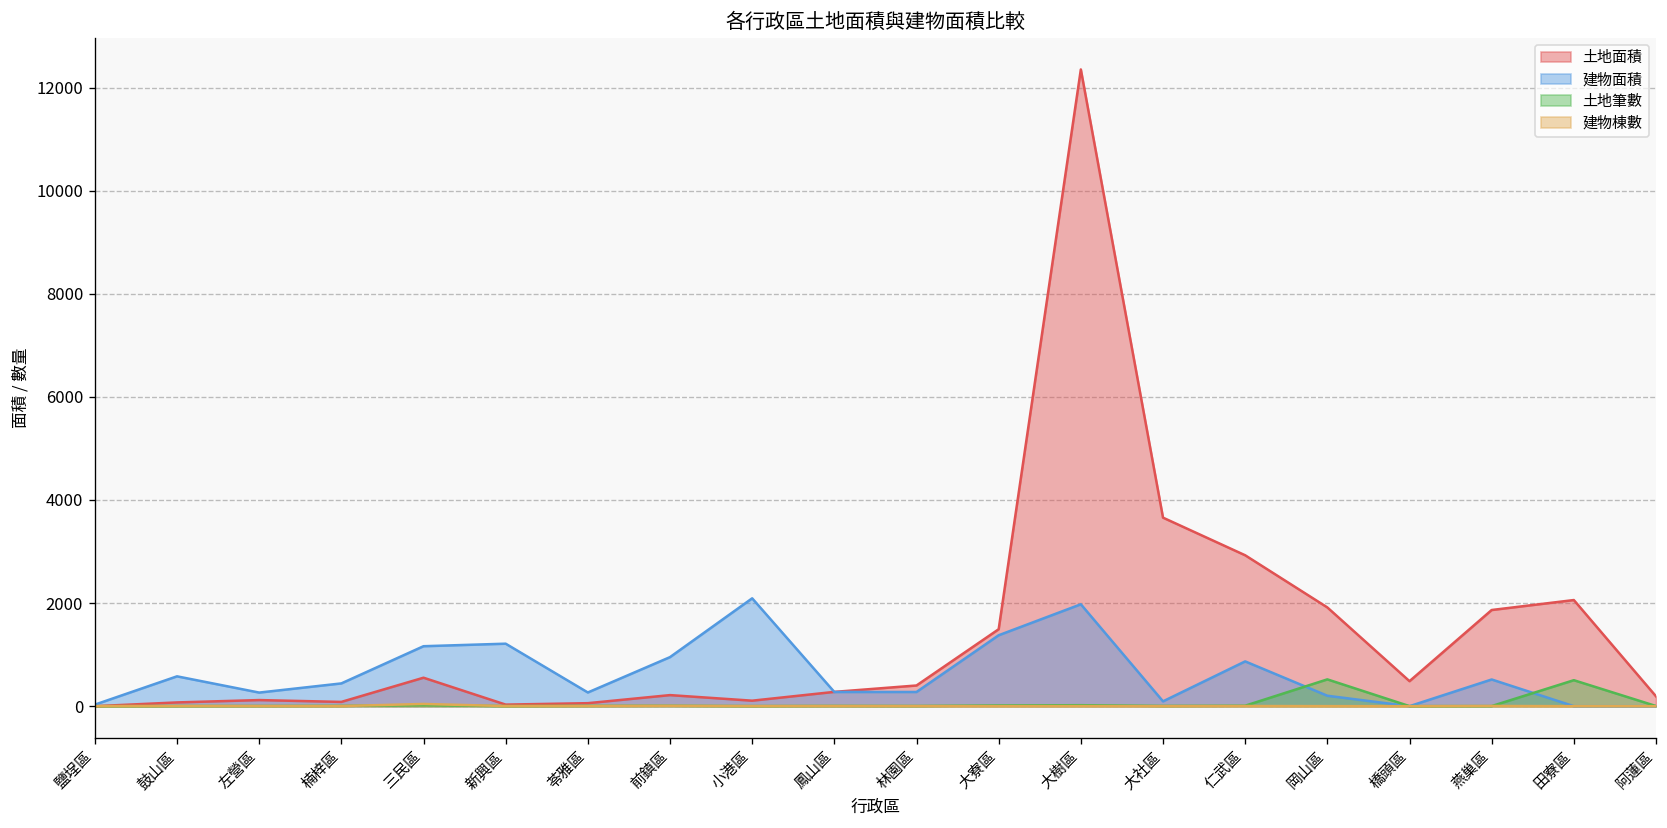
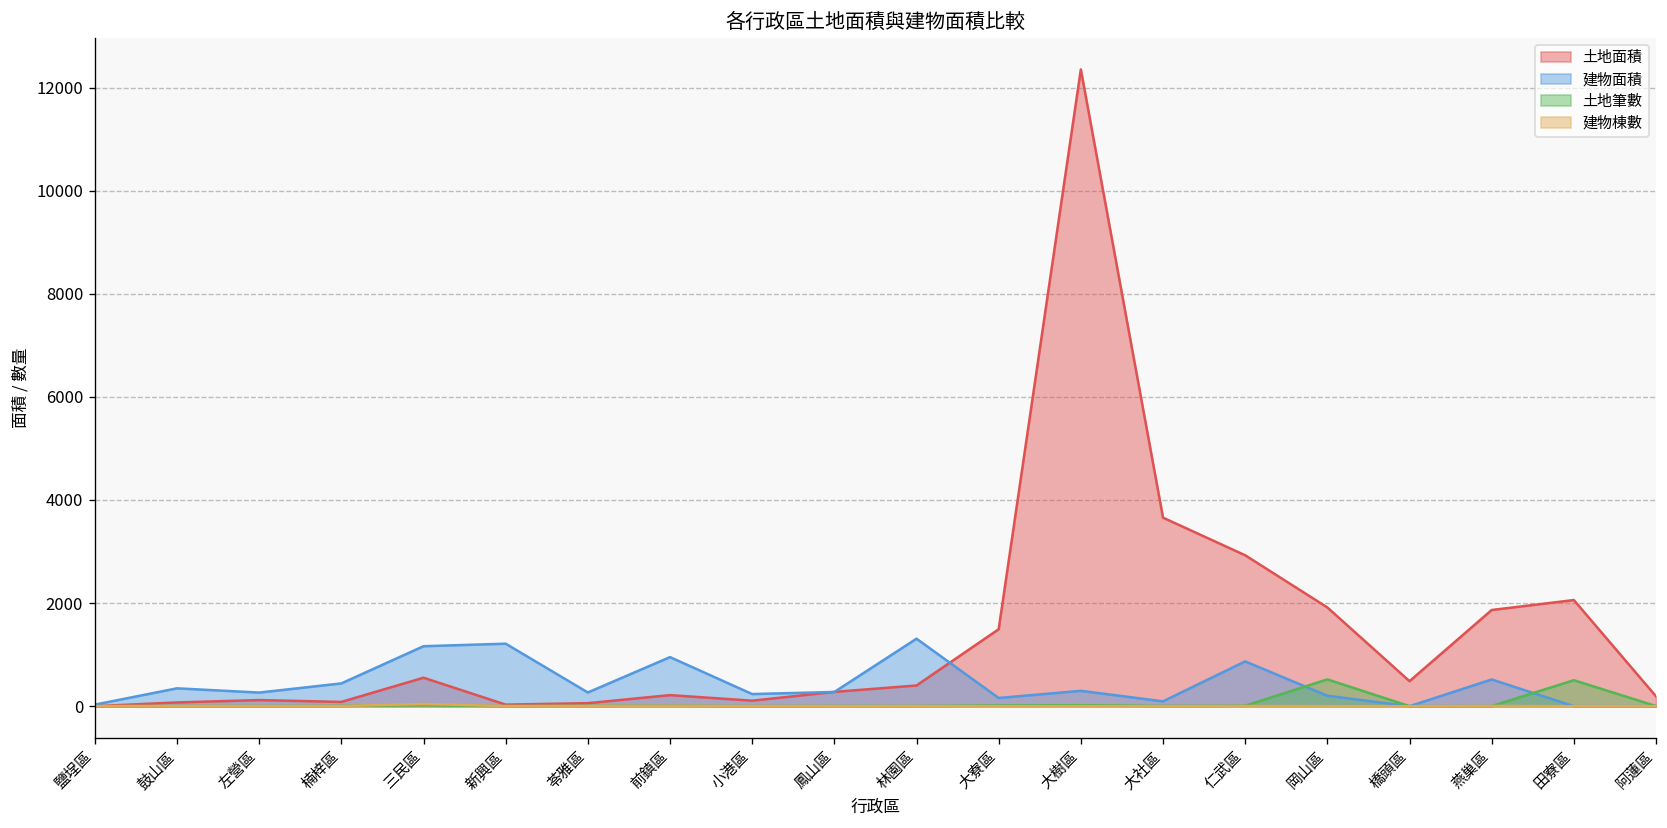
建物面積, 鼓山區: 600 -> 300
建物面積, 小港區: 2100 -> 200
建物面積, 林園區: 300 -> 1300
建物面積, 大寮區: 1400 -> 200
建物面積, 大樹區: 2000 -> 300
